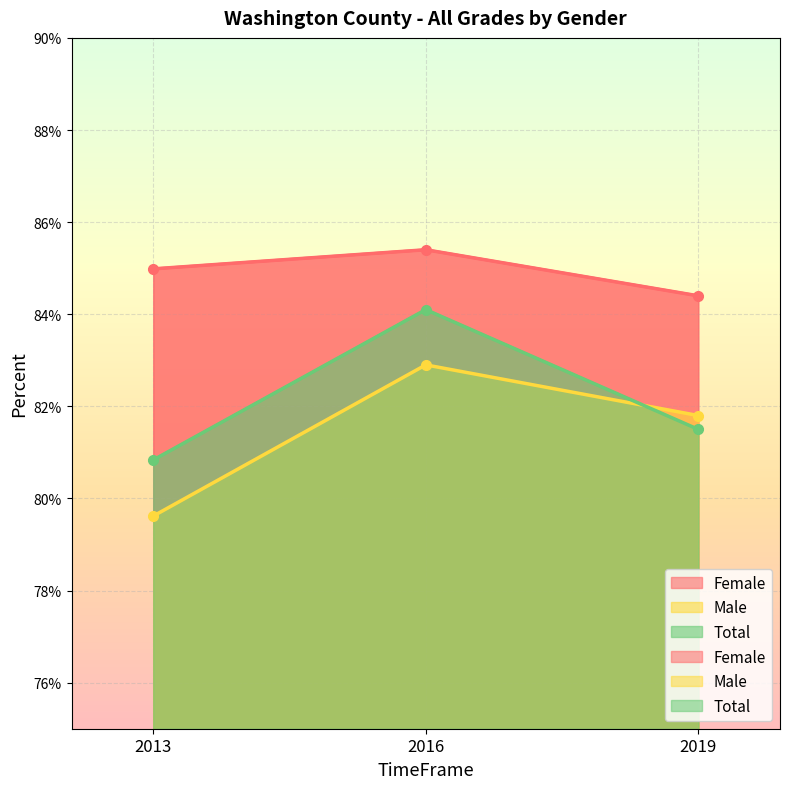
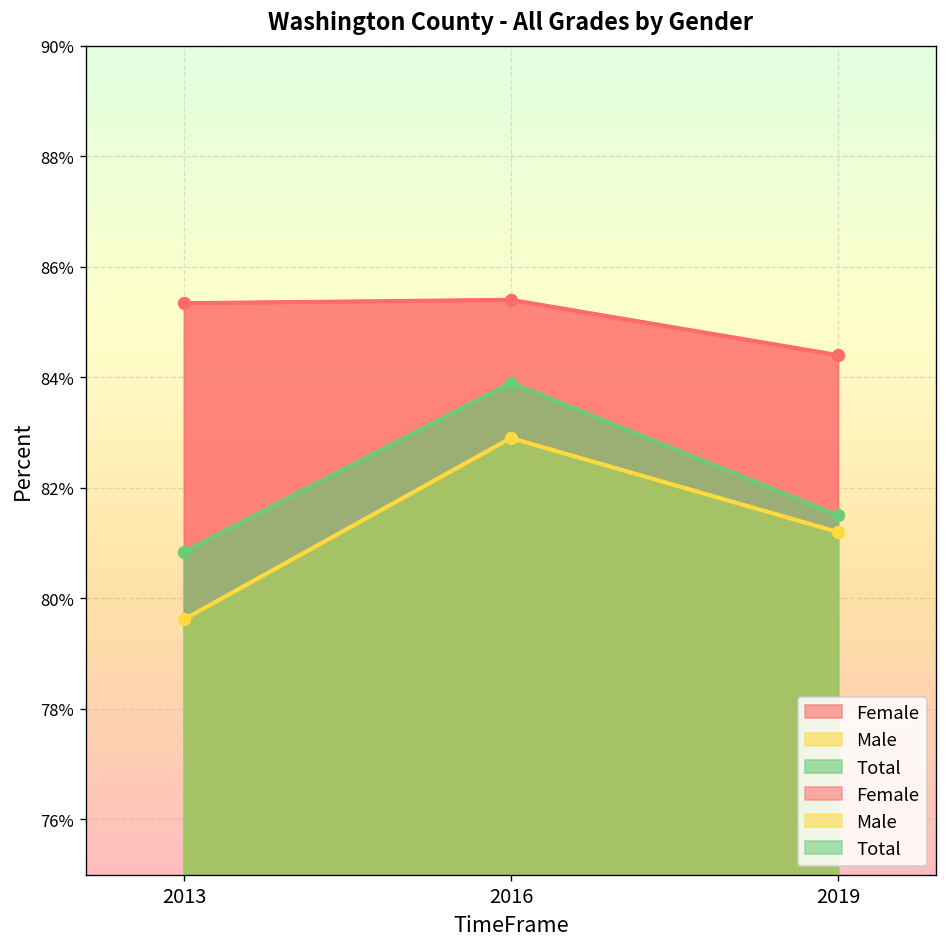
Female, 2013: 85.0% -> 85.3%
Total, 2016: 84.1% -> 83.9%
Male, 2019: 81.8% -> 81.2%
